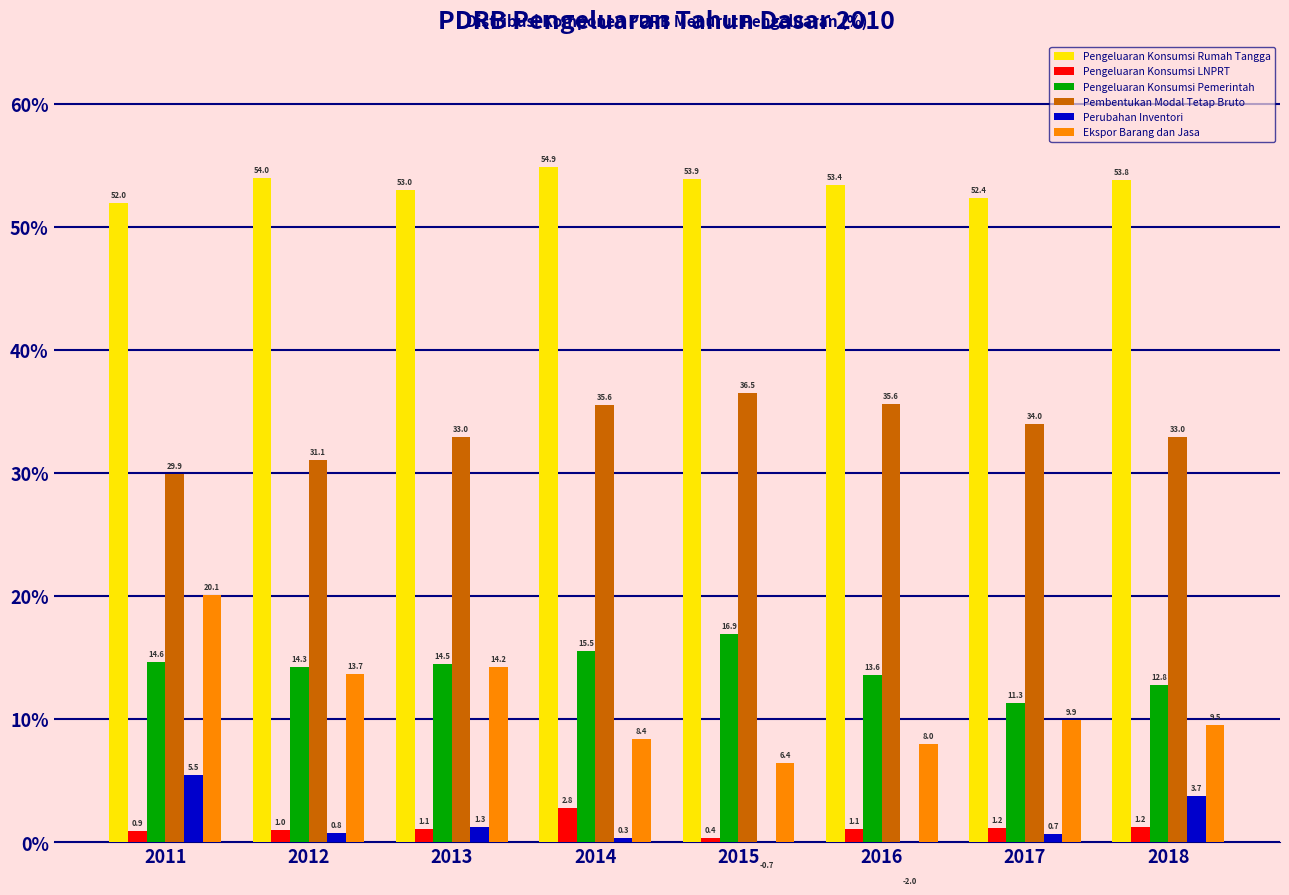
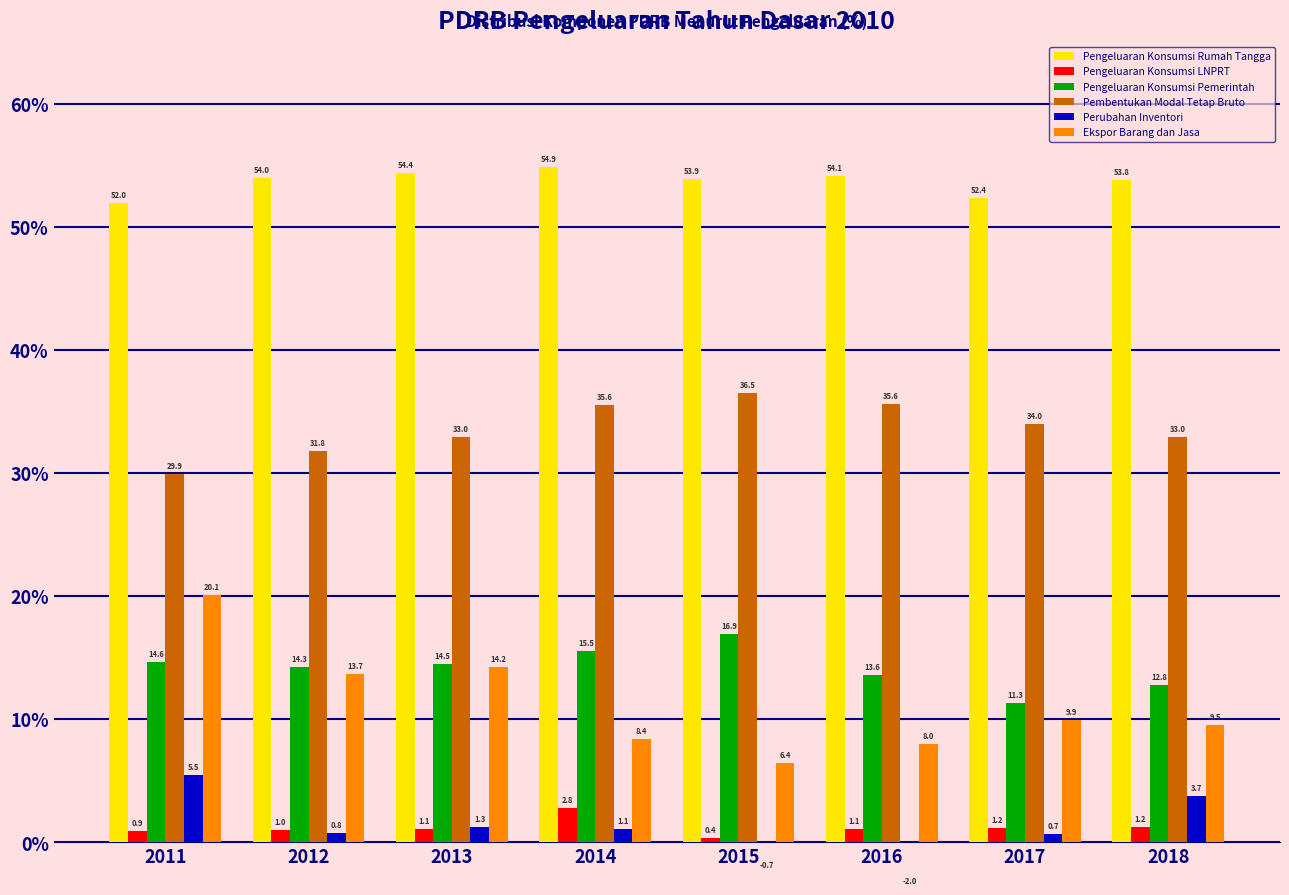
Pembentukan Modal Tetap Bruto, 2012: 31.1 -> 31.8
Pengeluaran Konsumsi Rumah Tangga, 2013: 53.0 -> 54.4
Perubahan Inventori, 2014: 0.3 -> 1.1
Pengeluaran Konsumsi Rumah Tangga, 2016: 53.4 -> 54.1
